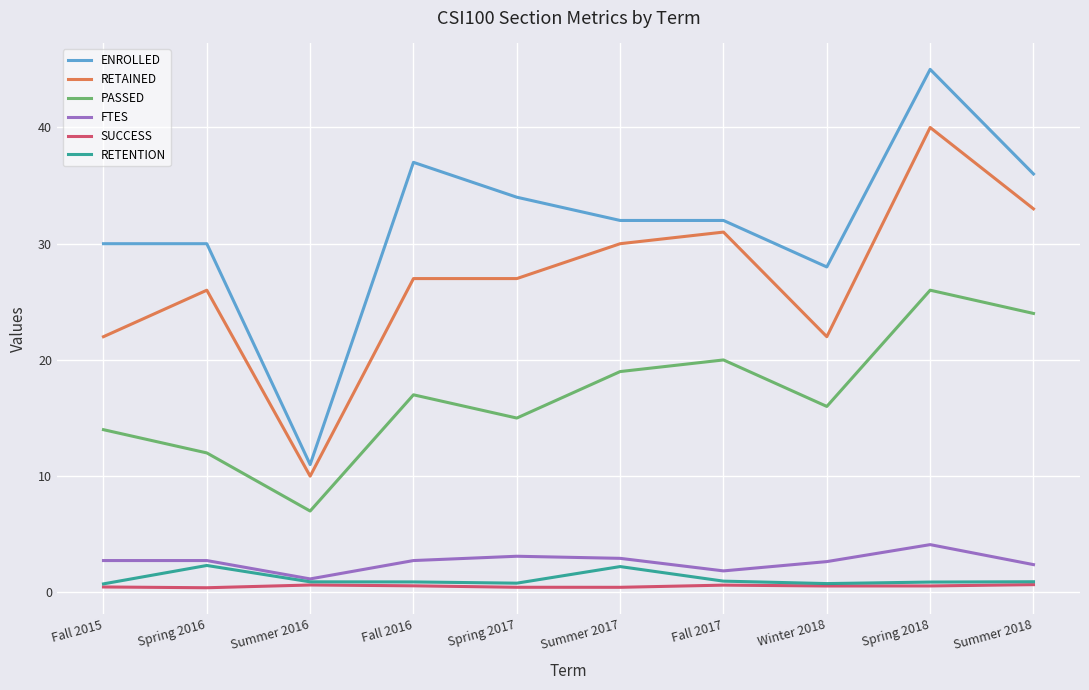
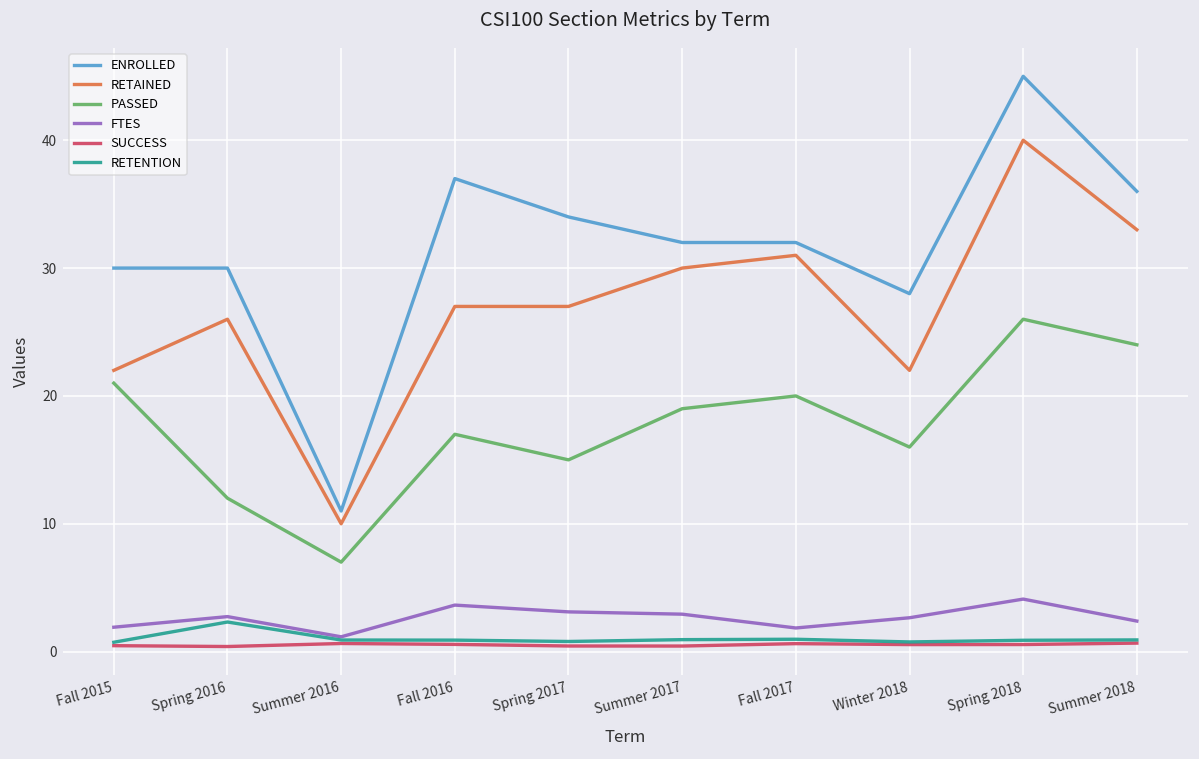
PASSED, Fall 2015: 14 -> 21
FTES, Fall 2015: 2.7 -> 1.9
FTES, Fall 2016: 2.7 -> 3.6
RETENTION, Summer 2017: 2.2 -> 0.9
